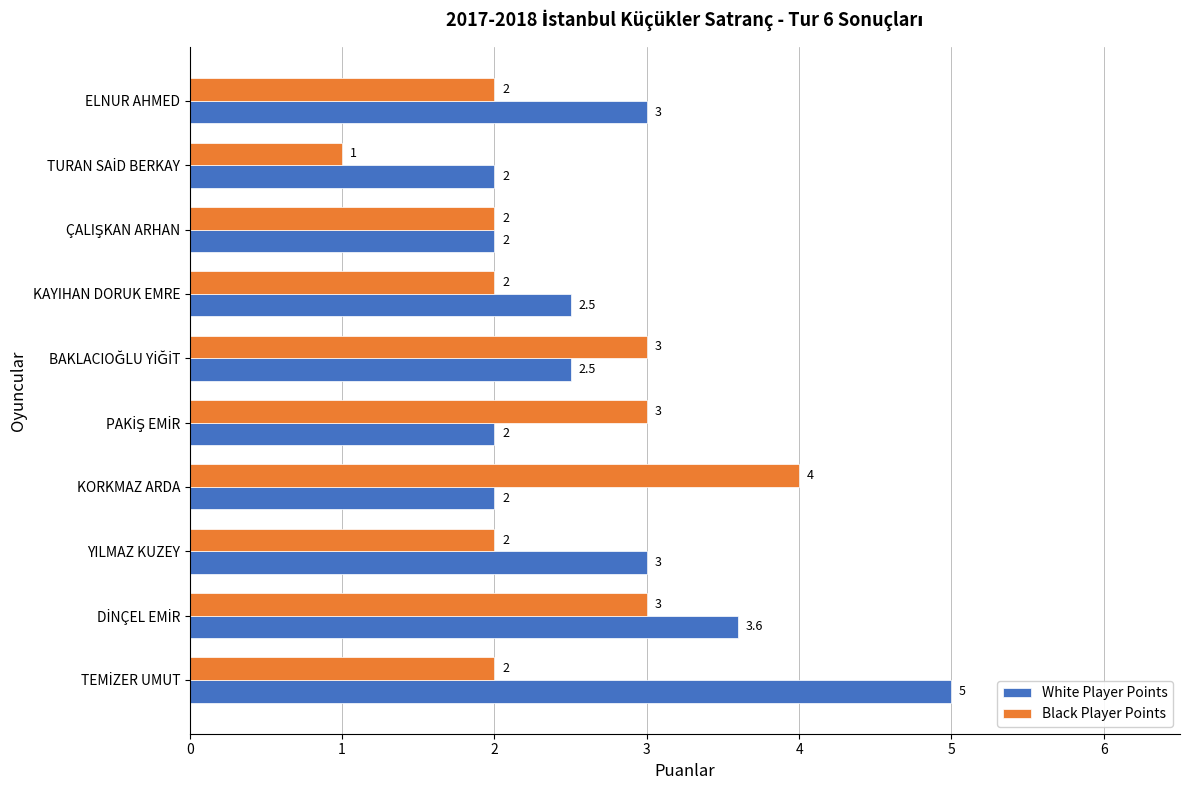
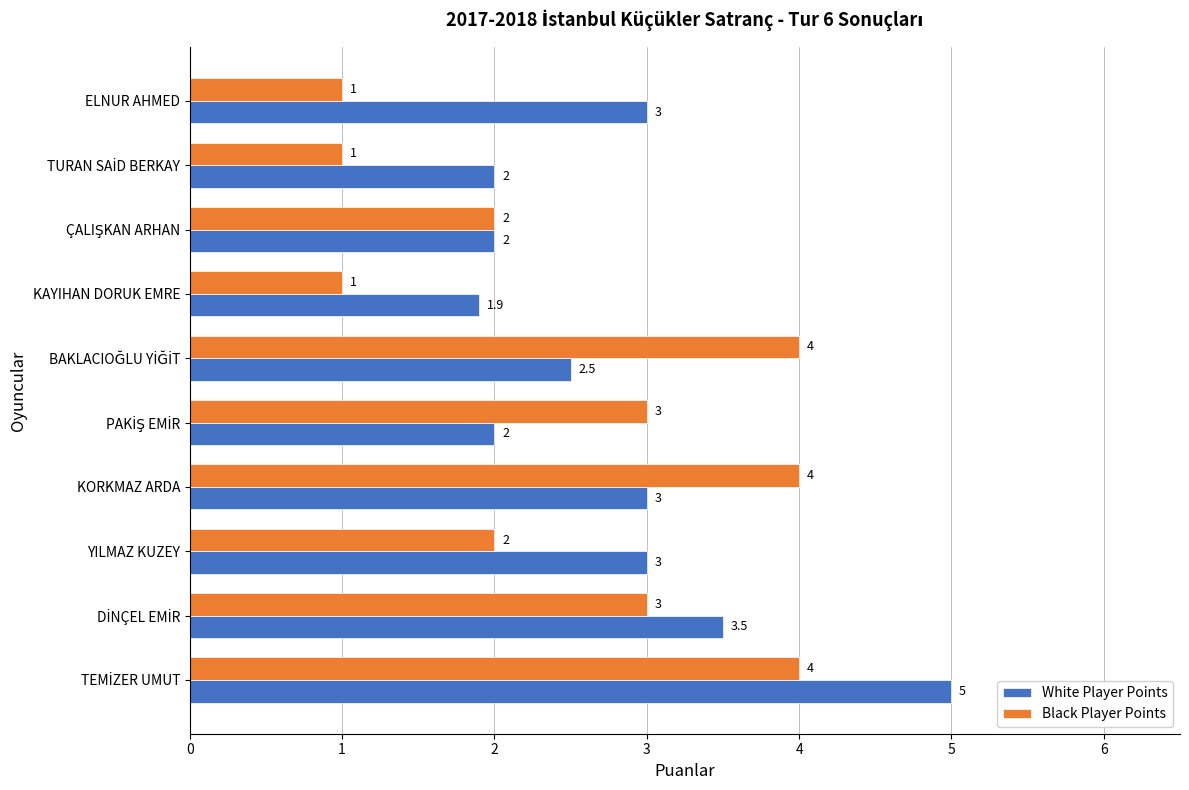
Black Player Points, ELNUR AHMED: 2 -> 1
Black Player Points, KAYIHAN DORUK EMRE: 2 -> 1
White Player Points, KAYIHAN DORUK EMRE: 2.5 -> 1.9
Black Player Points, BAKLACIOĞLU YİĞİT: 3 -> 4
White Player Points, KORKMAZ ARDA: 2 -> 3
White Player Points, DİNÇEL EMİR: 3.6 -> 3.5
Black Player Points, TEMİZER UMUT: 2 -> 4
